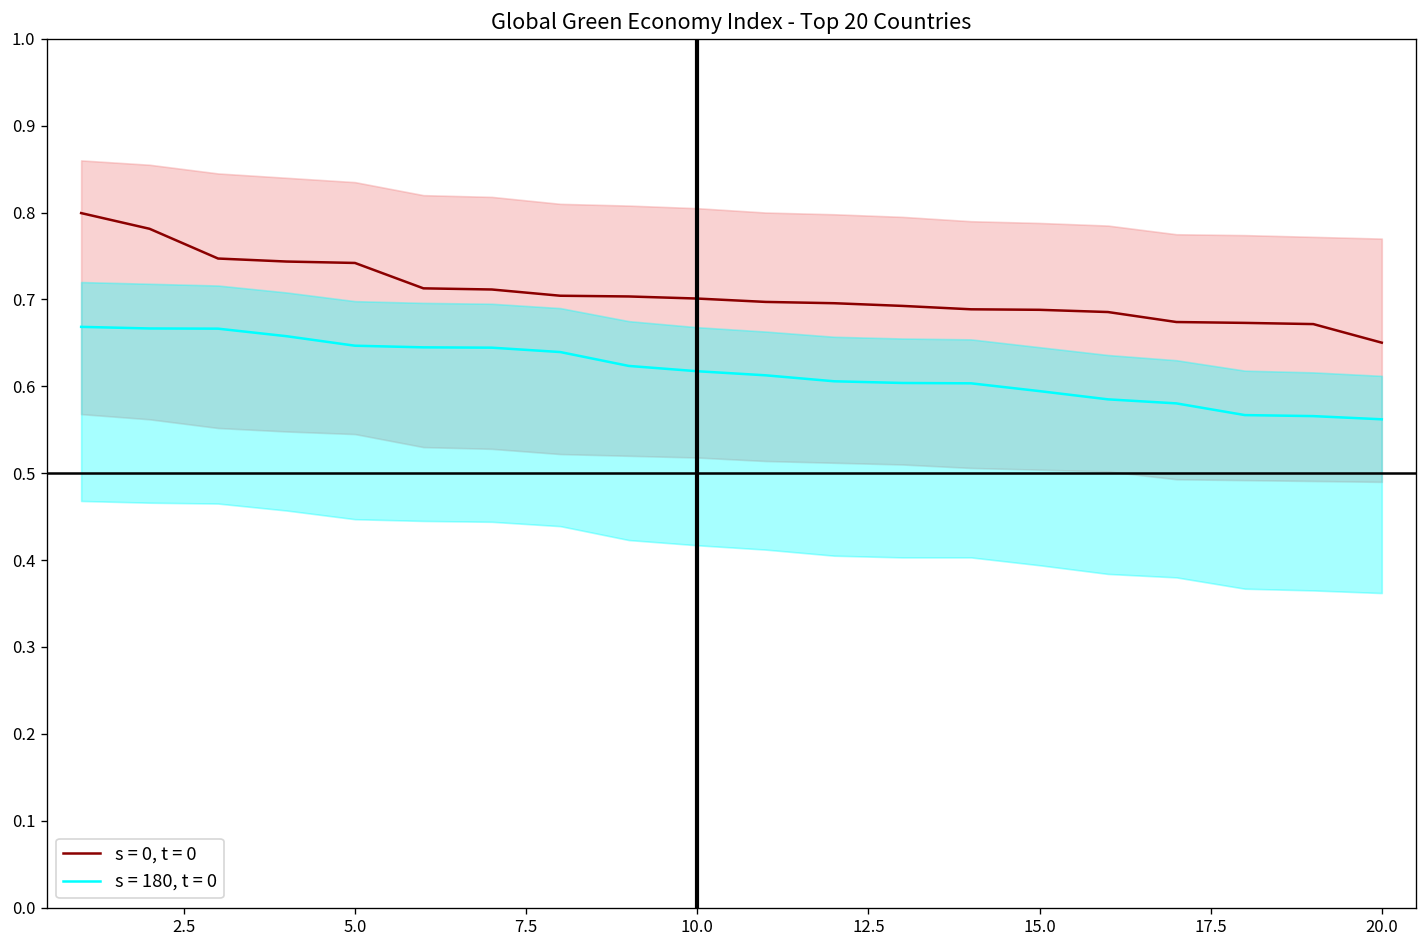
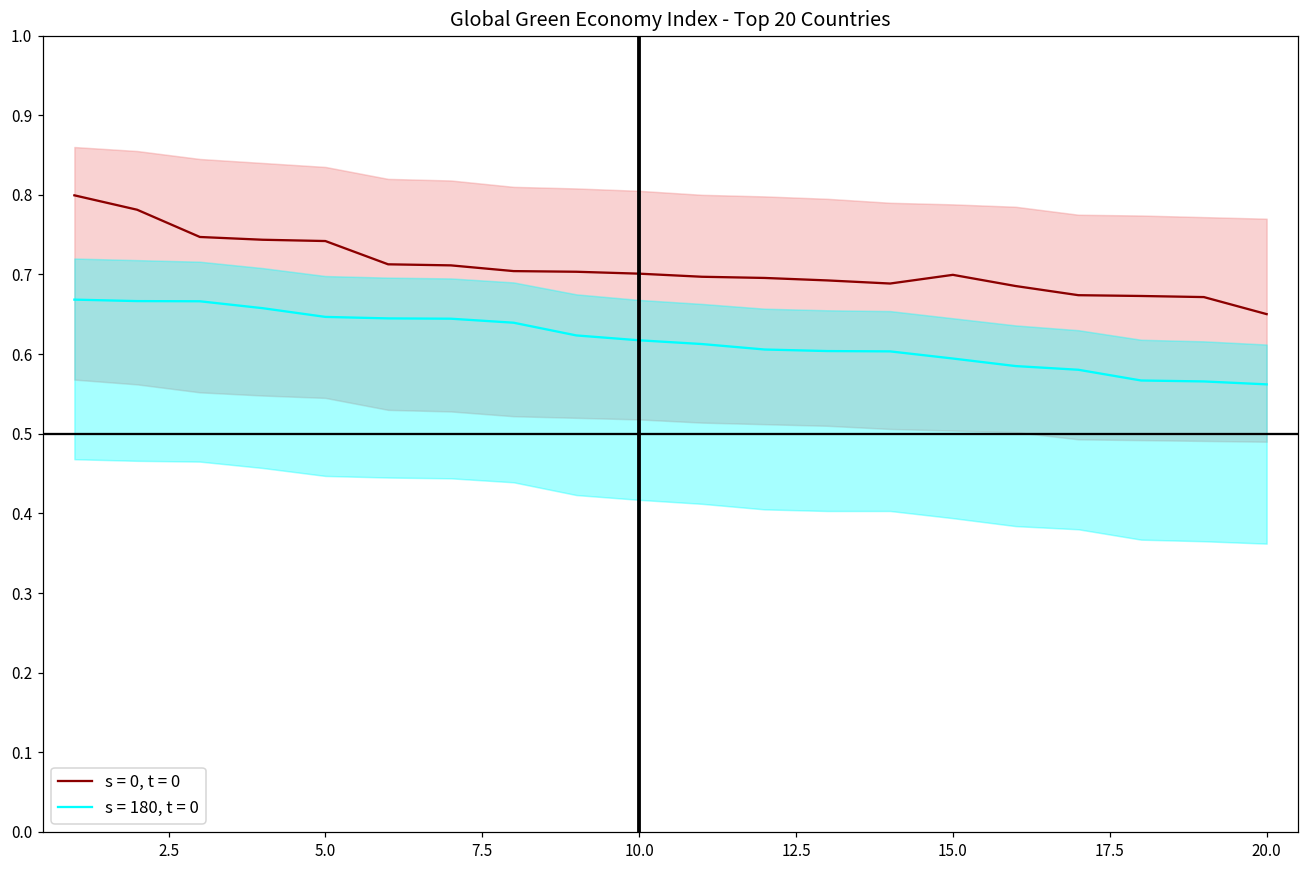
s = 0, t = 0, 15.0: 0.69 -> 0.70
